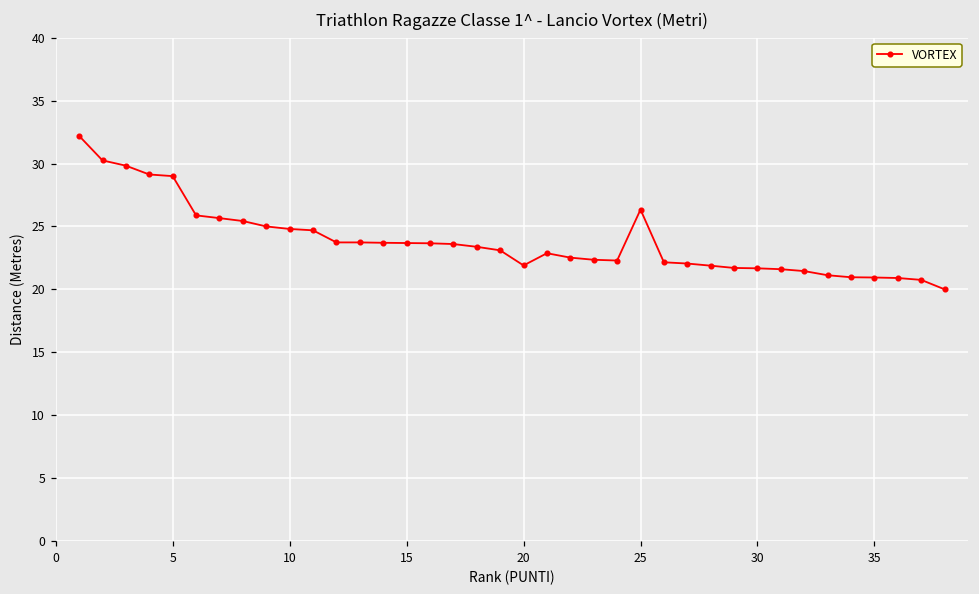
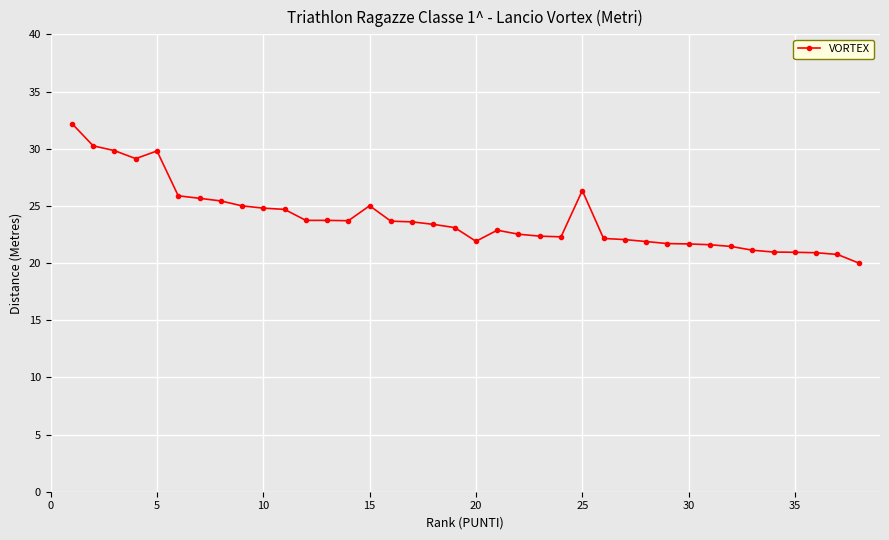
5: 29.0 -> 29.8
15: 23.7 -> 25.0
